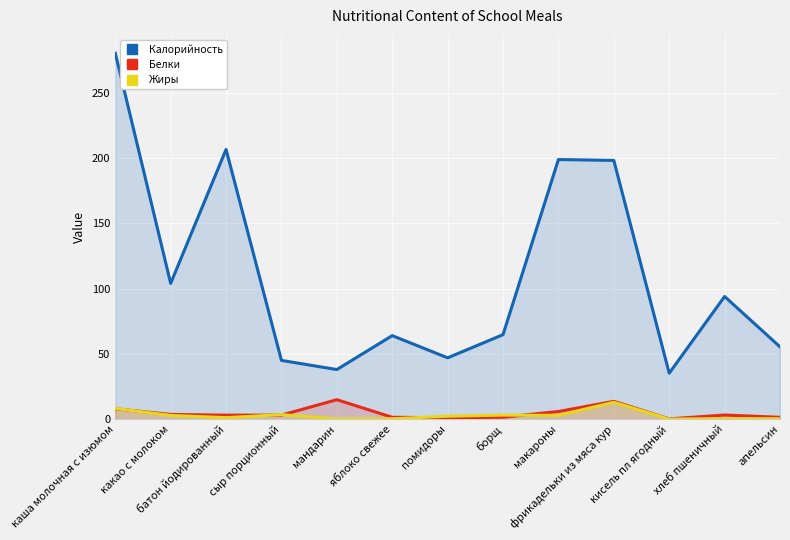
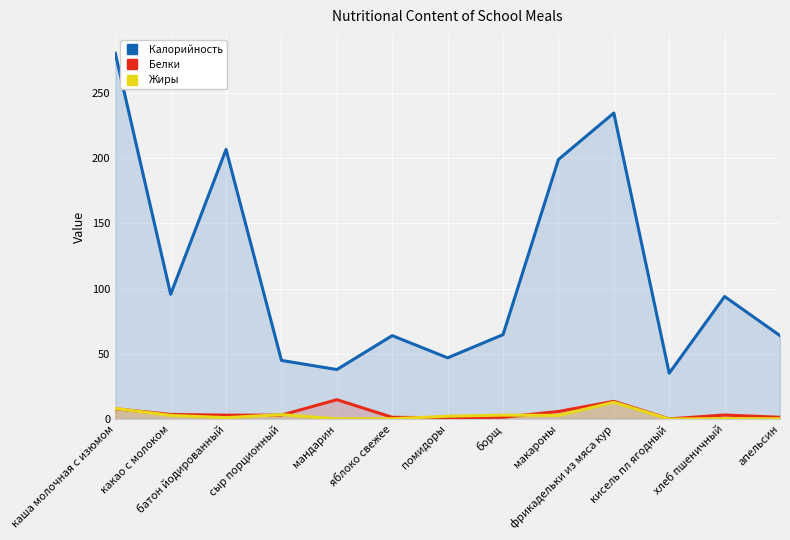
Калорийность, какао с молоком: 104 -> 96
Калорийность, фрикадельки из мяса кур: 198 -> 235
Калорийность, апельсин: 55 -> 64
